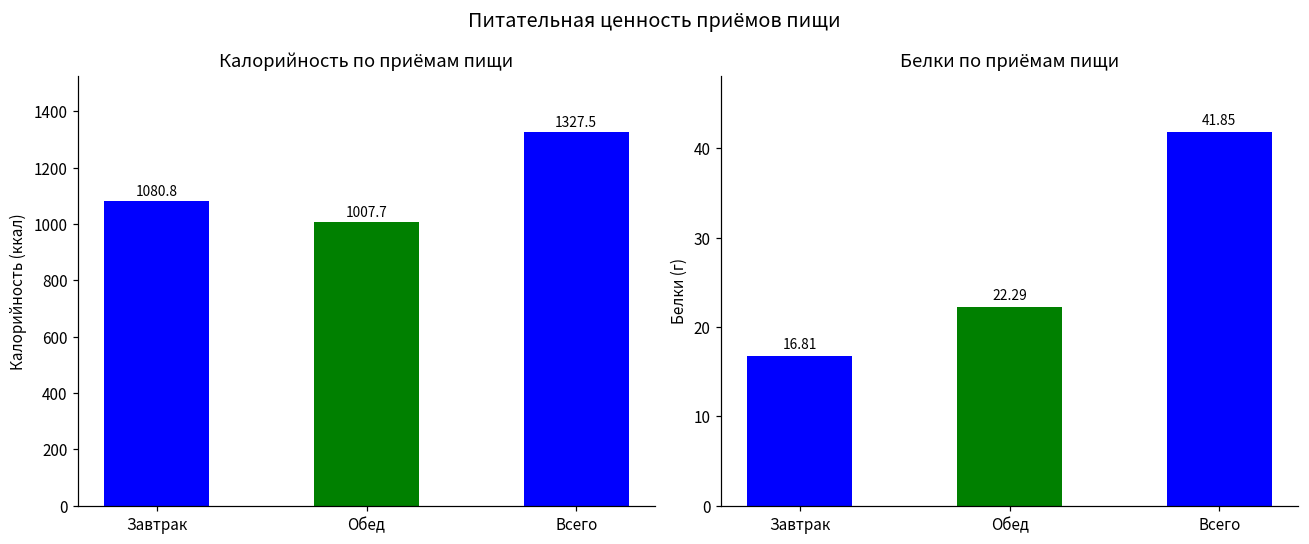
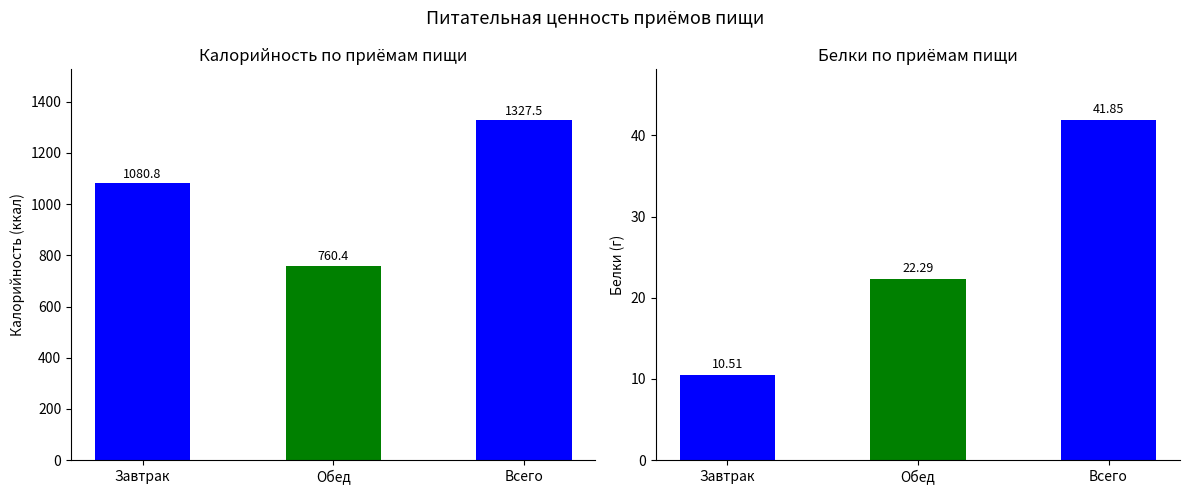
Калорийность по приёмам пищи, Обед: 1007.7 -> 760.4
Белки по приёмам пищи, Завтрак: 16.81 -> 10.51
